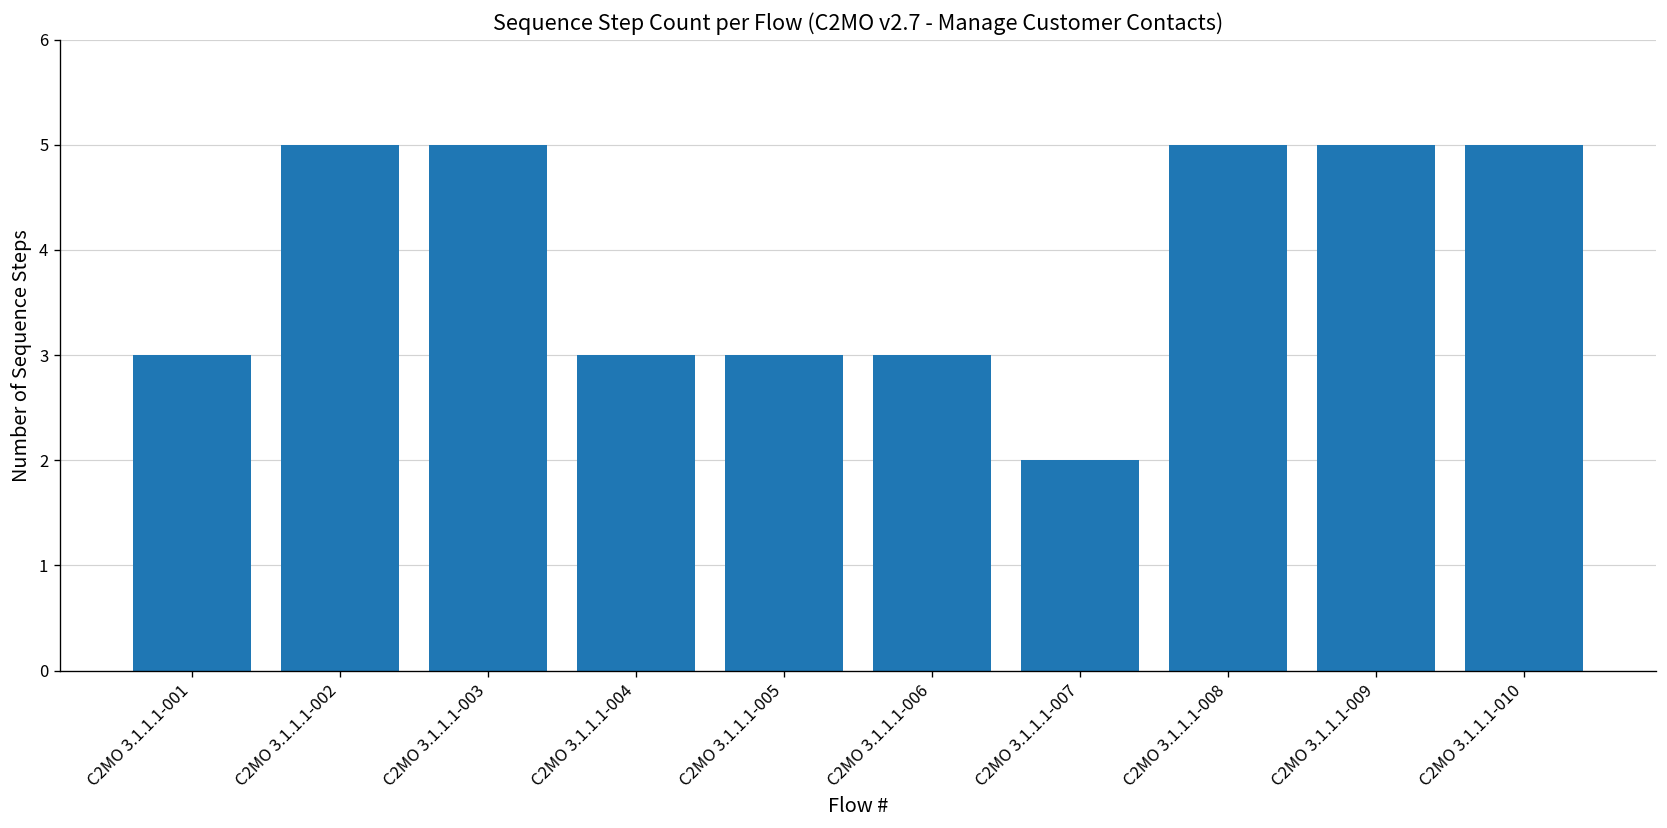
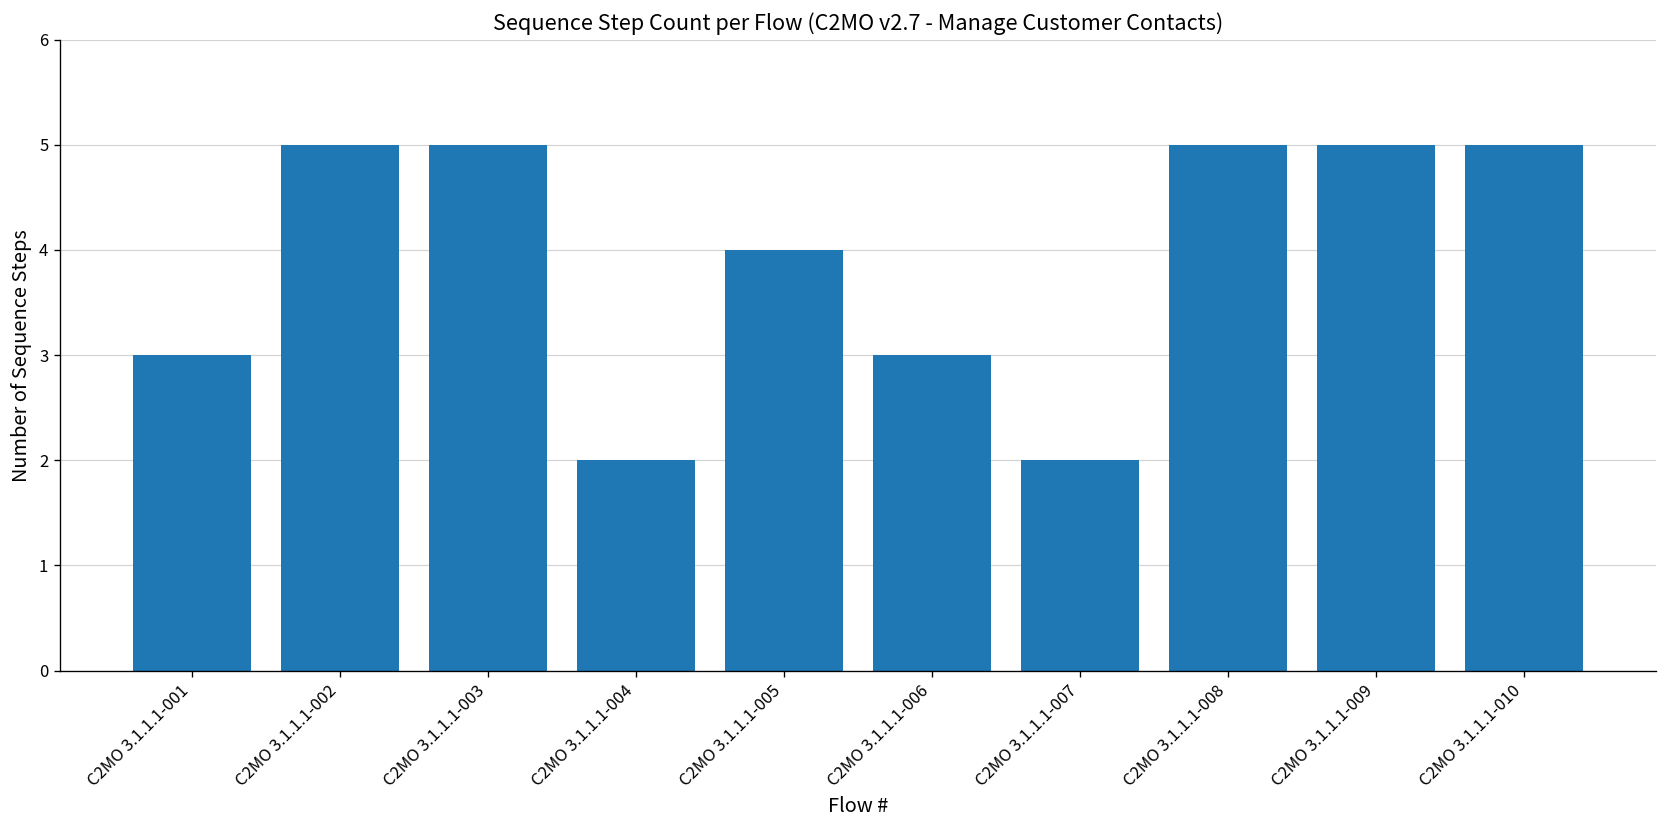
C2MO 3.1.1.1-004: 3 -> 2
C2MO 3.1.1.1-005: 3 -> 4
